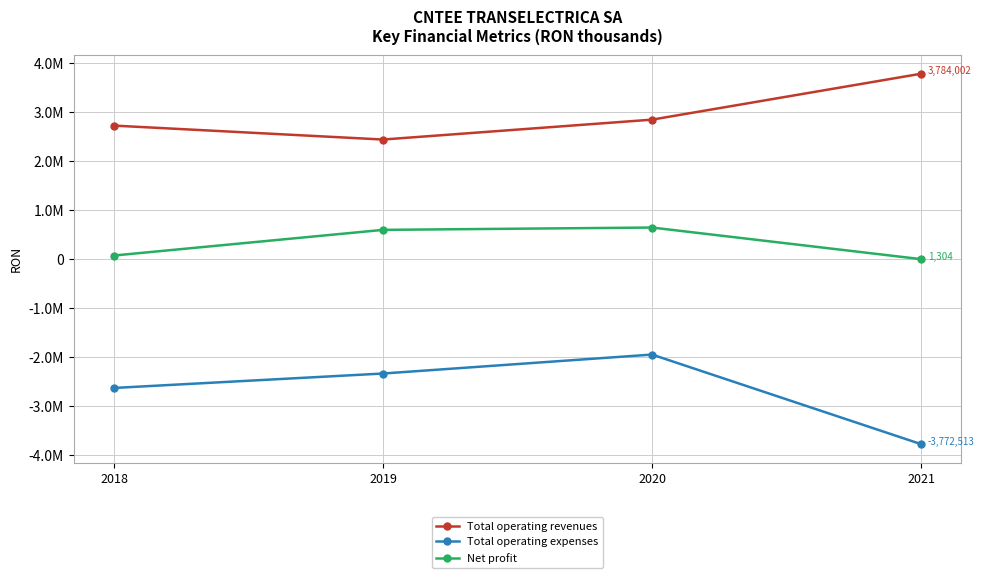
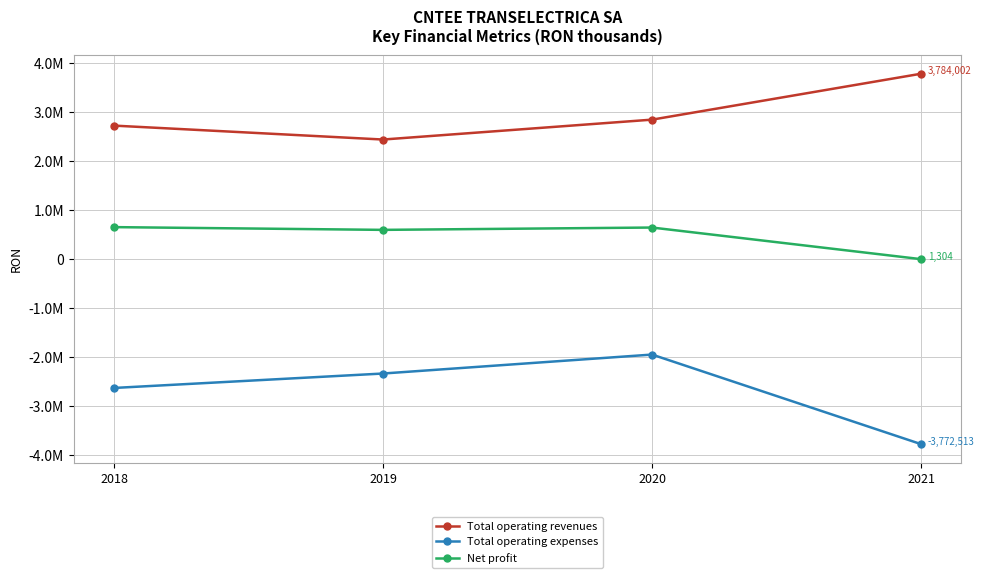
Net profit, 2018: 100000 -> 700000
